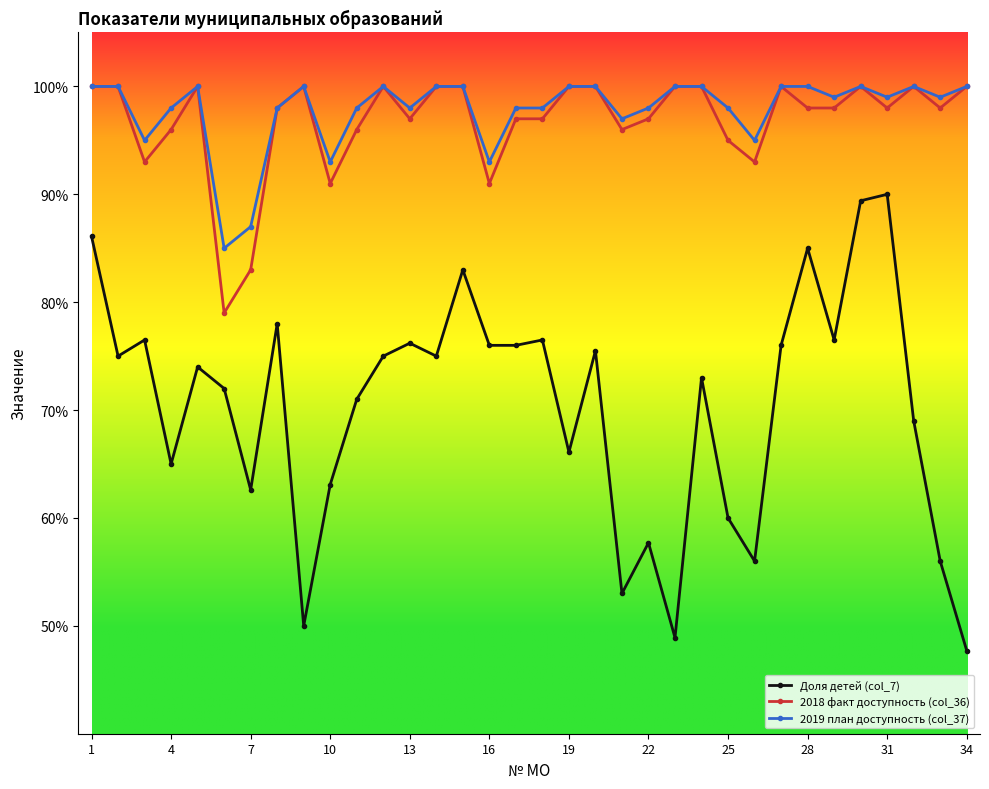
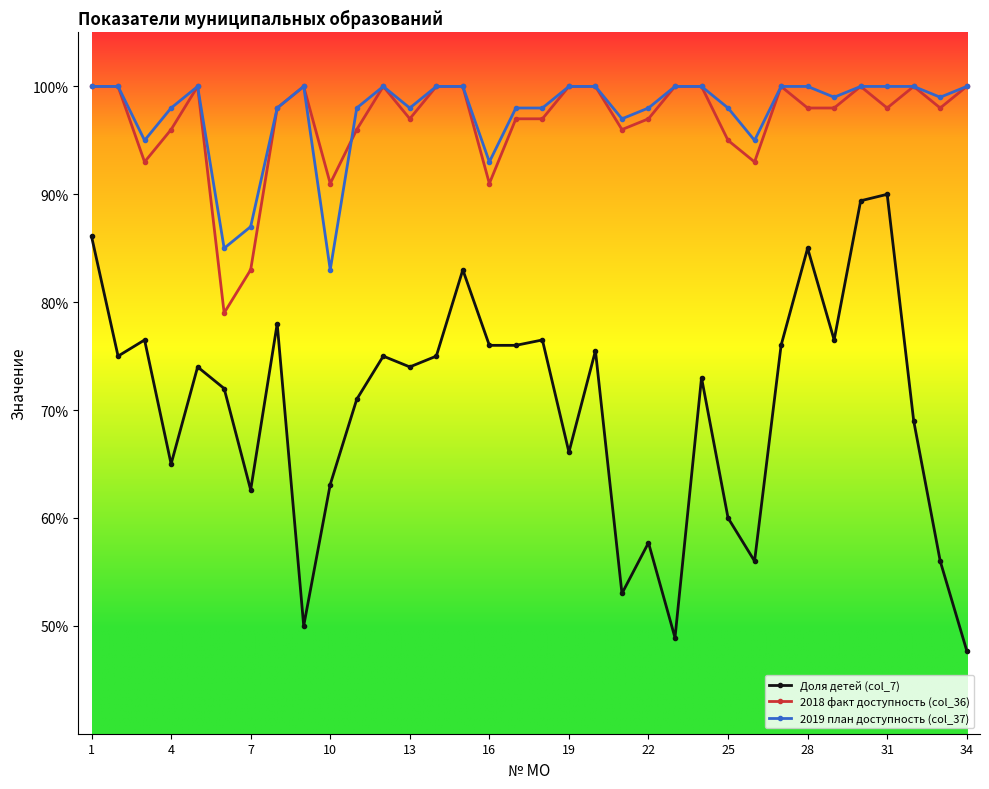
2019 план доступность (col_37), 10: 93% -> 83%
Доля детей (col_7), 13: 76.2% -> 74.0%
2019 план доступность (col_37), 31: 99% -> 100%
